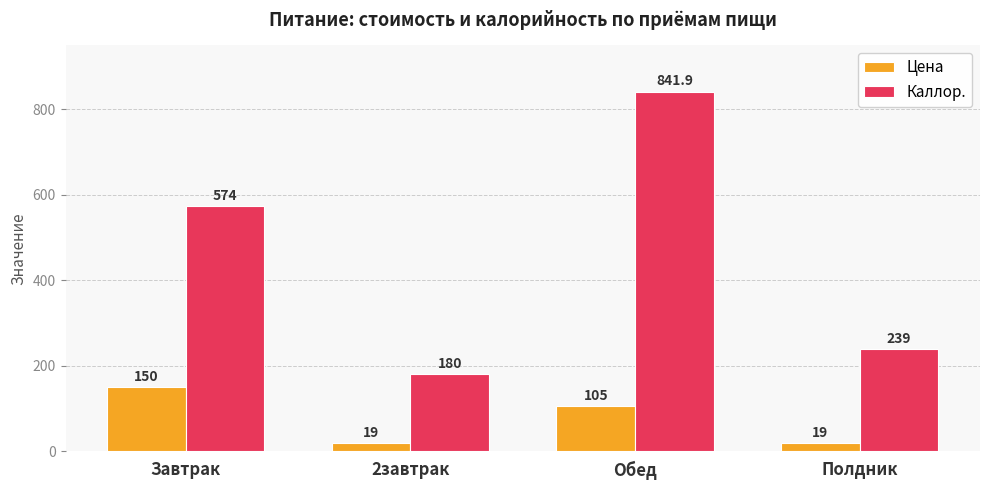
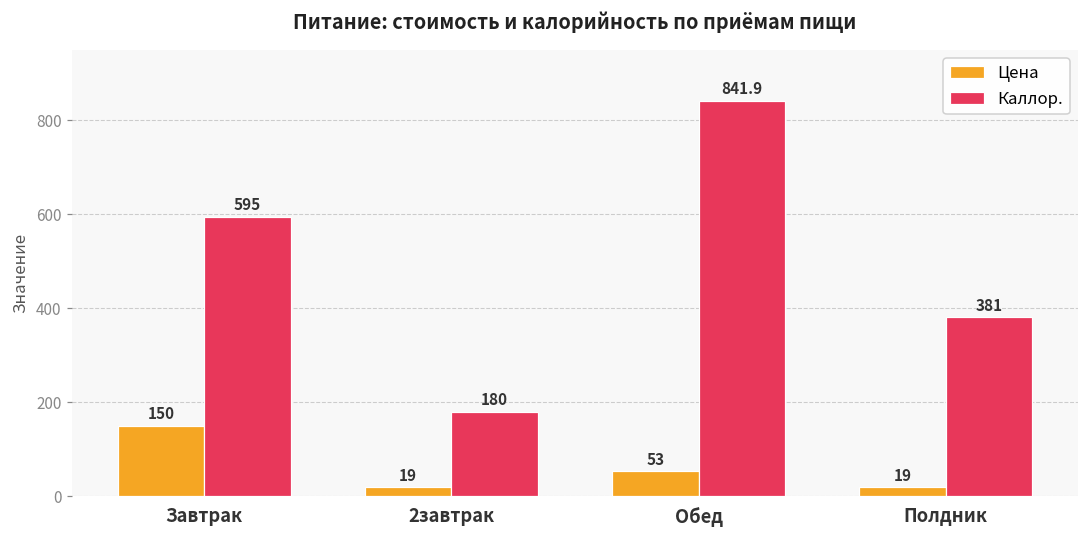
Каллор., Завтрак: 574 -> 595
Цена, Обед: 105 -> 53
Каллор., Полдник: 239 -> 381
